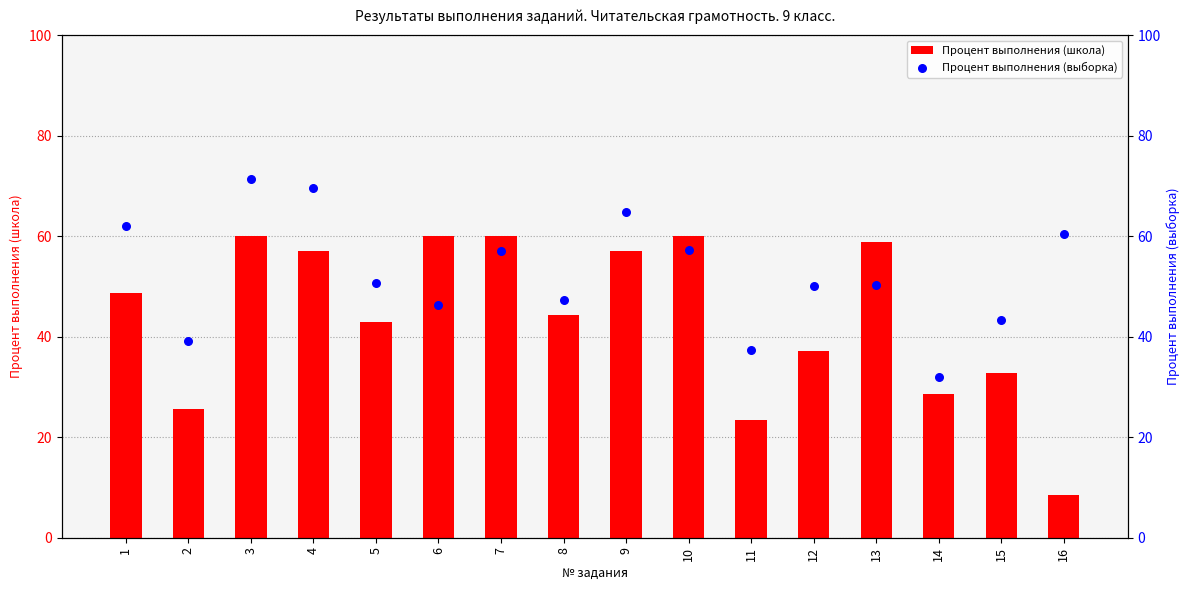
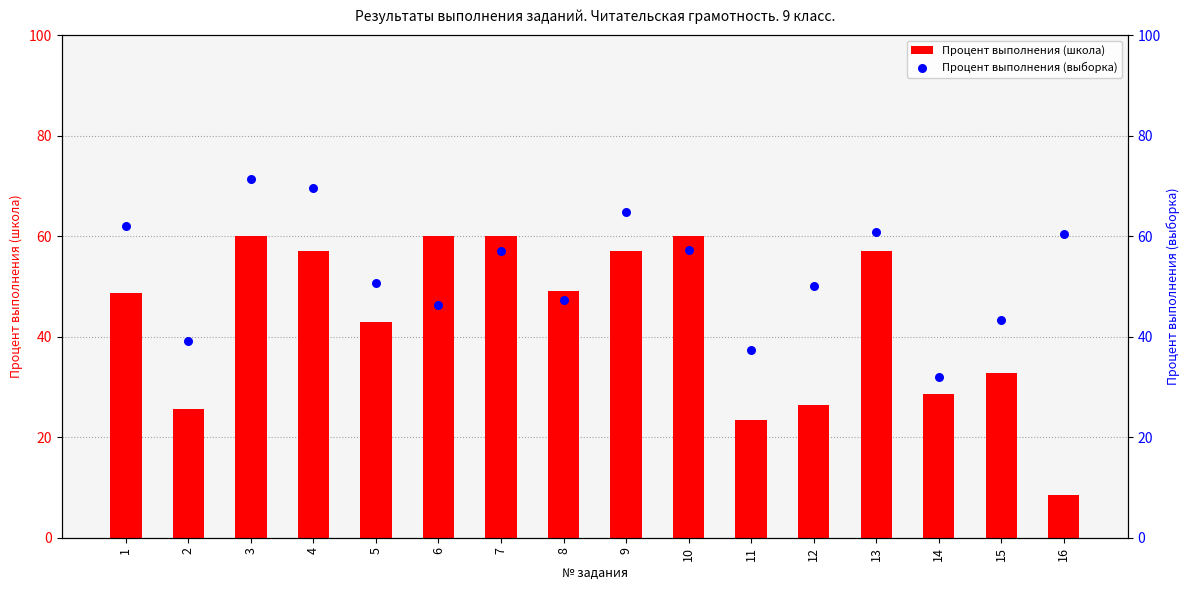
Процент выполнения (школа), 8: 44 -> 49
Процент выполнения (школа), 12: 37 -> 26
Процент выполнения (школа), 13: 59 -> 57
Процент выполнения (выборка), 13: 50 -> 61
